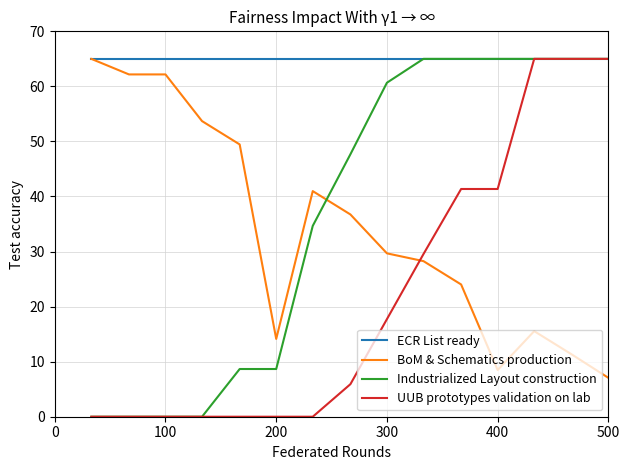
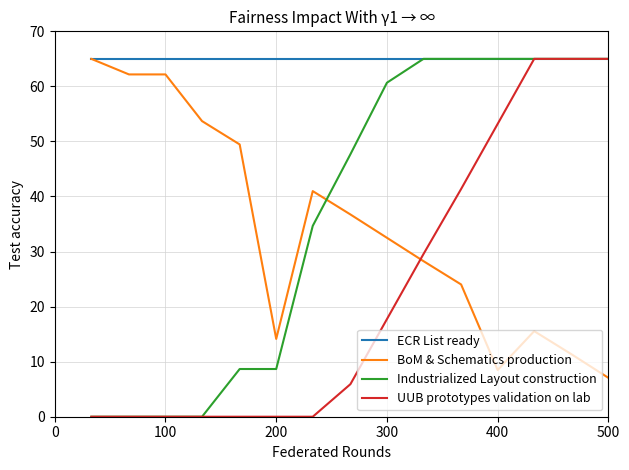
BoM & Schematics production, 300: 30 -> 33
UUB prototypes validation on lab, 400: 41 -> 53
